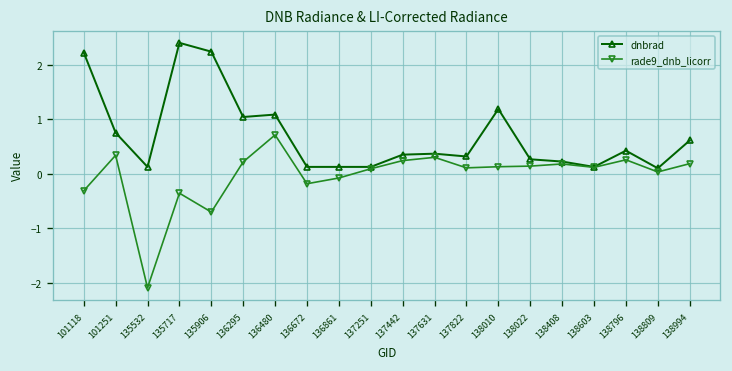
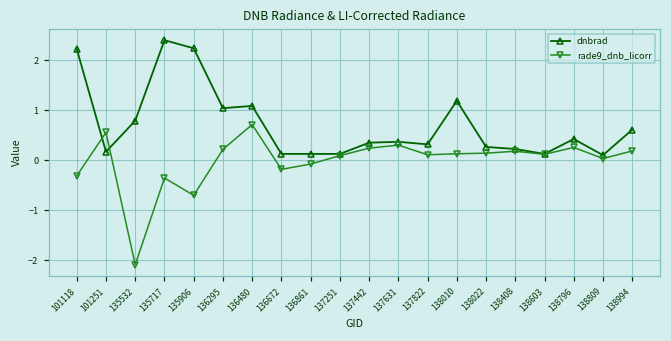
dnbrad, 101251: 0.8 -> 0.2
rade9_dnb_licorr, 101251: 0.3 -> 0.6
dnbrad, 135532: 0.1 -> 0.8
